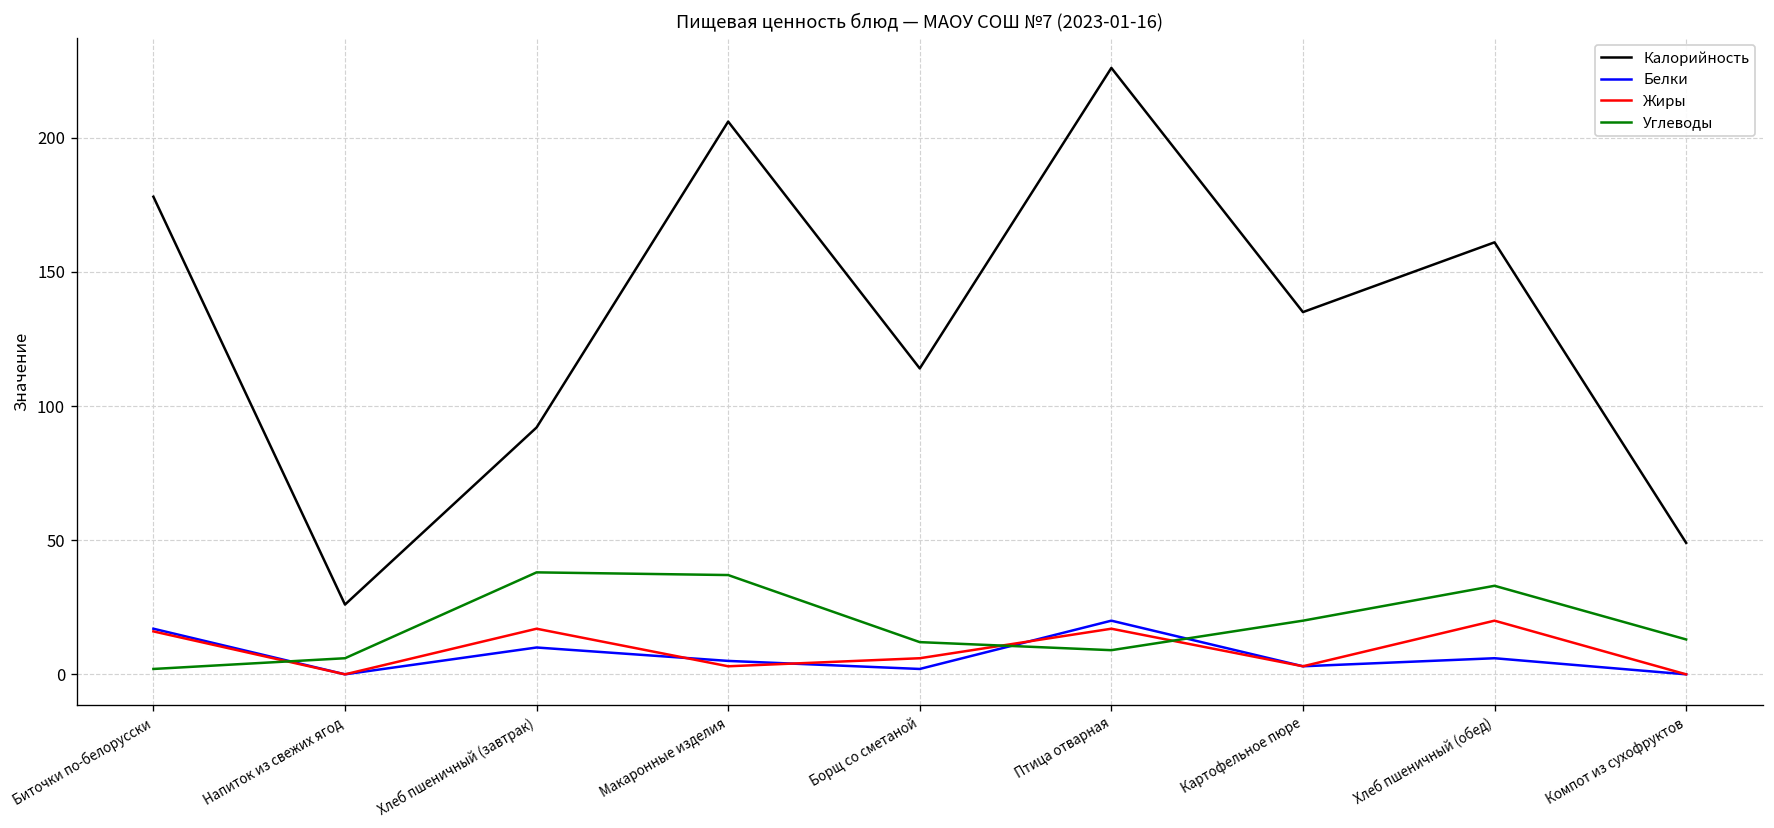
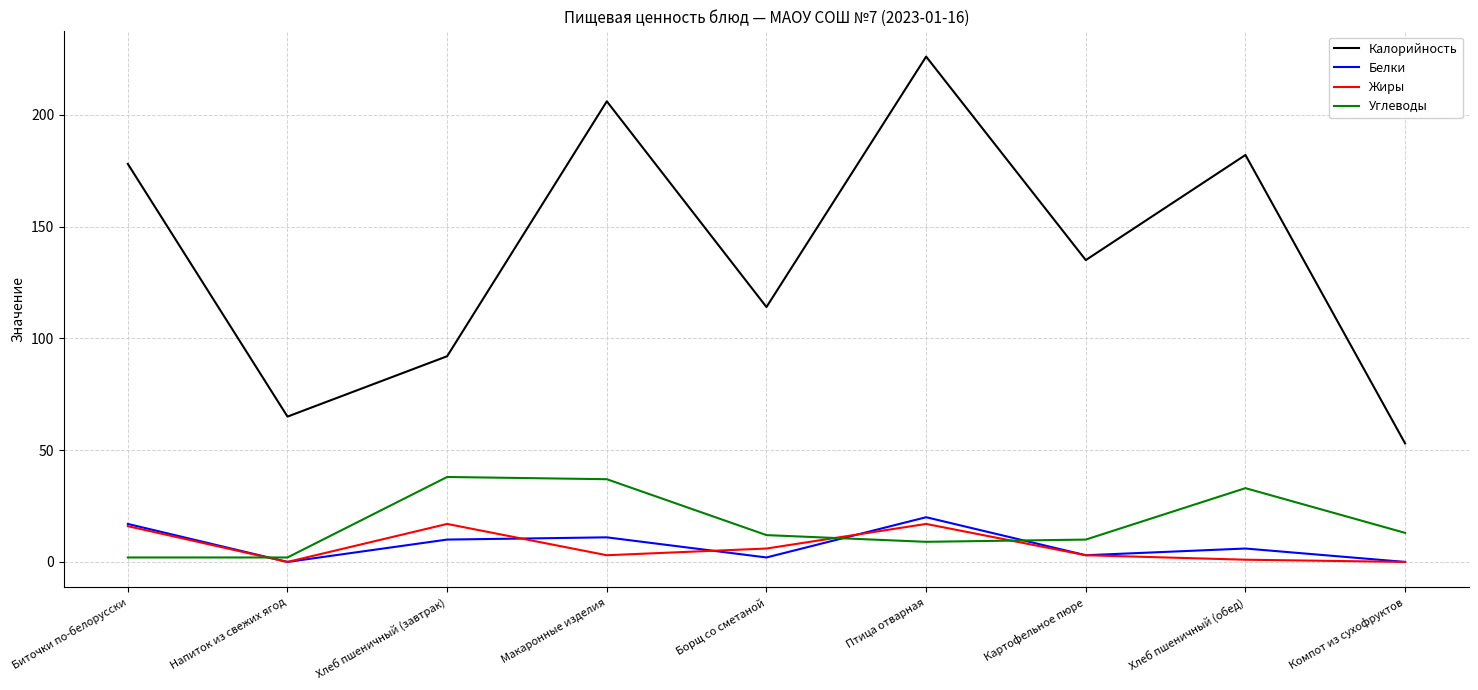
Калорийность, Напиток из свежих ягод: 26 -> 65
Углеводы, Напиток из свежих ягод: 6 -> 2
Белки, Макаронные изделия: 5 -> 11
Углеводы, Картофельное пюре: 20 -> 10
Калорийность, Хлеб пшеничный (обед): 161 -> 182
Жиры, Хлеб пшеничный (обед): 20 -> 1
Калорийность, Компот из сухофруктов: 49 -> 53
